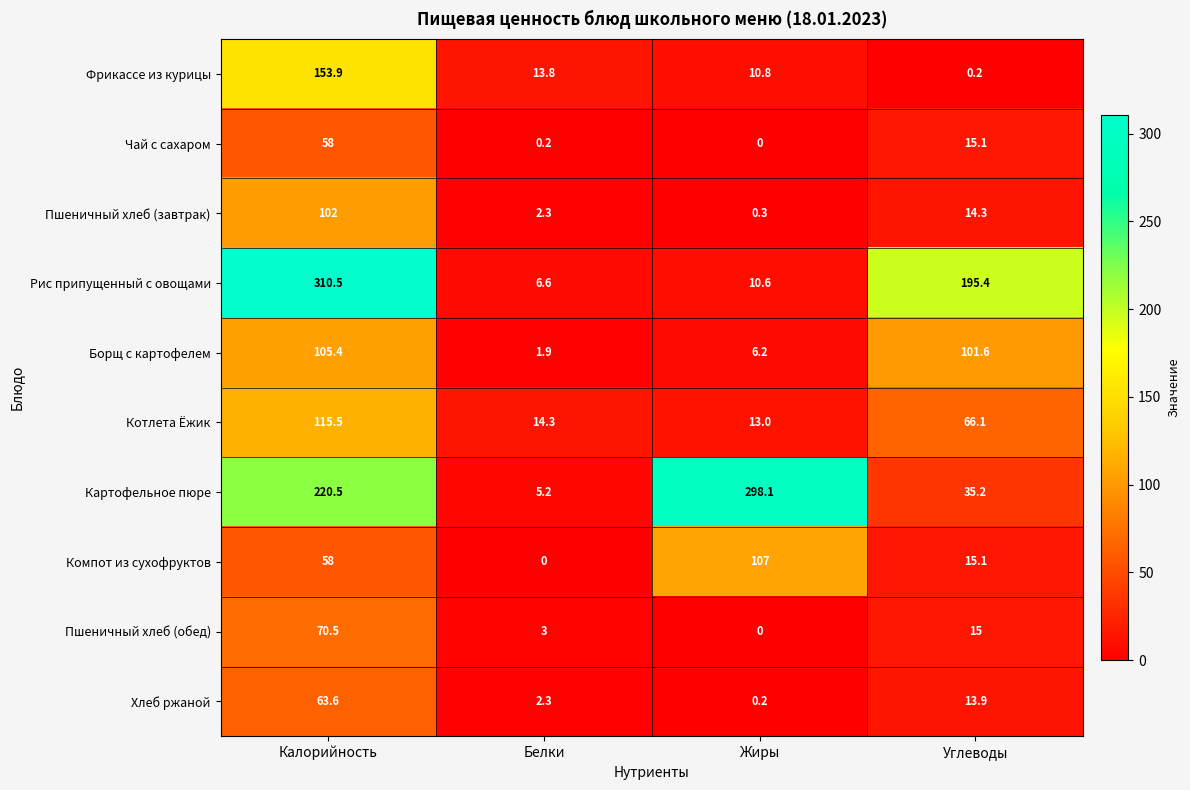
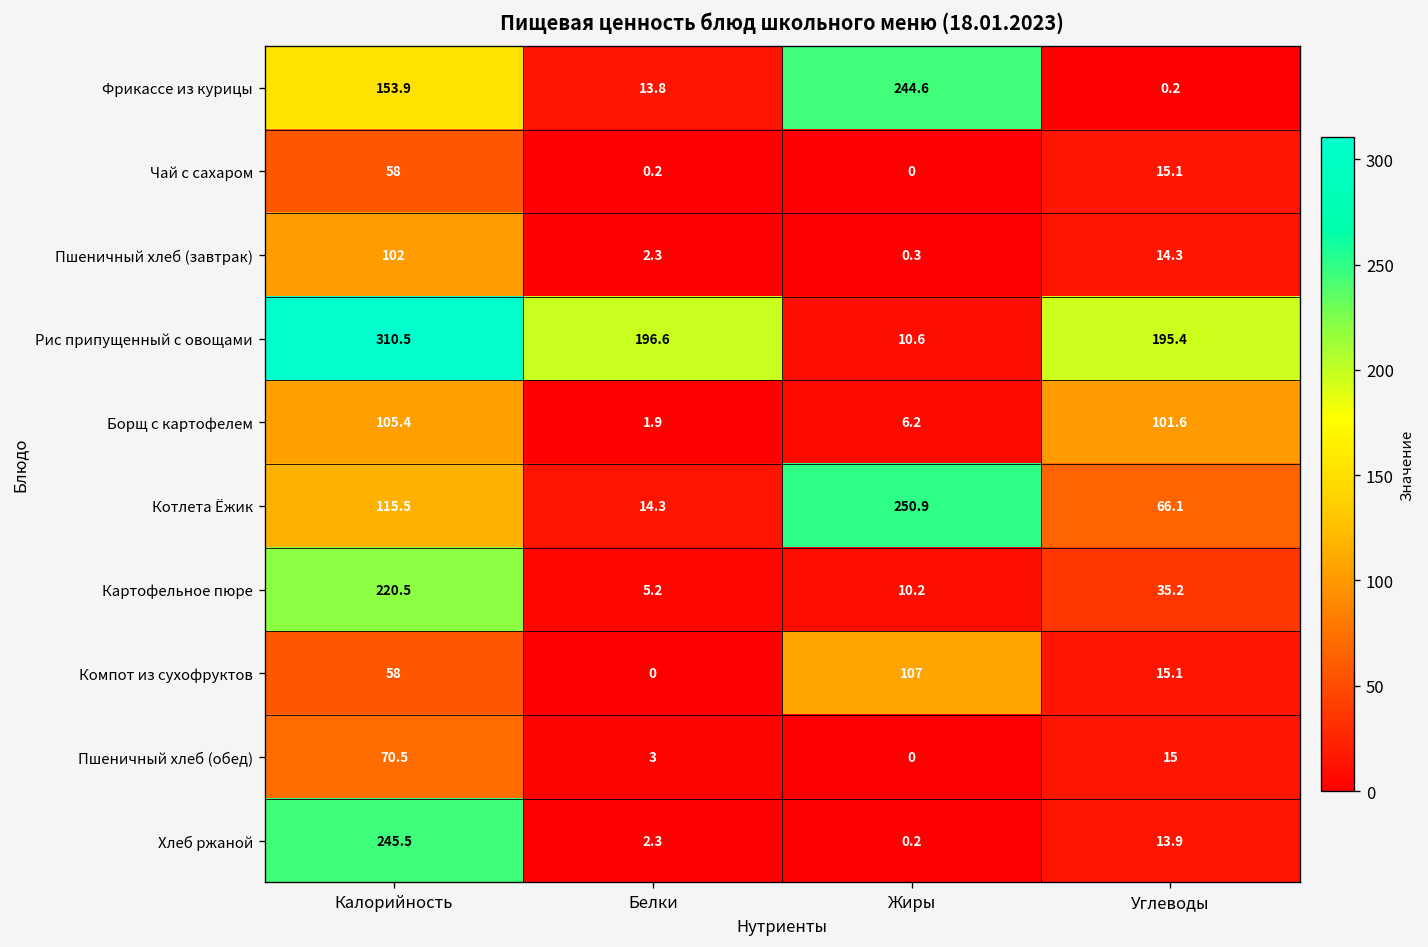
Фрикассе из курицы, Жиры: 10.8 -> 244.6
Рис припущенный с овощами, Белки: 6.6 -> 196.6
Котлета Ёжик, Жиры: 13.0 -> 250.9
Картофельное пюре, Жиры: 298.1 -> 10.2
Хлеб ржаной, Калорийность: 63.6 -> 245.5
